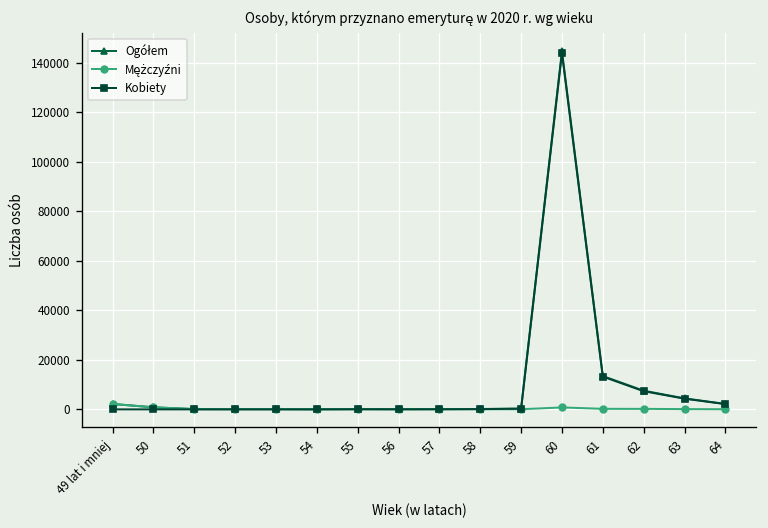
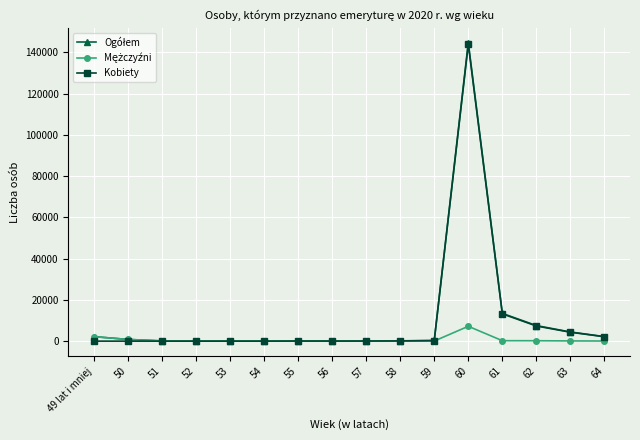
Mężczyźni, 60: 1000 -> 7000
